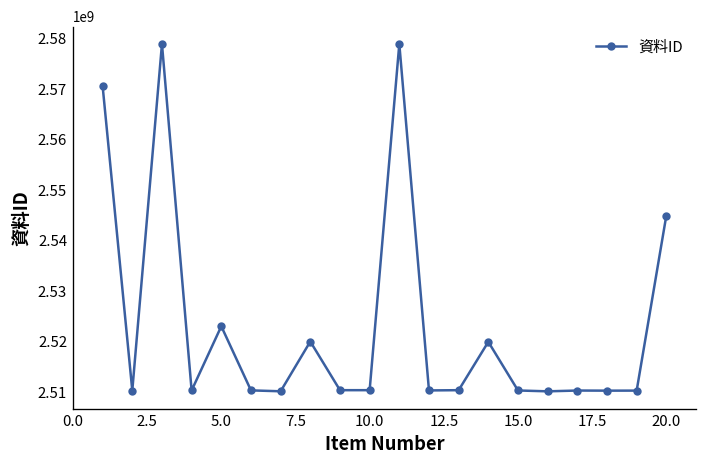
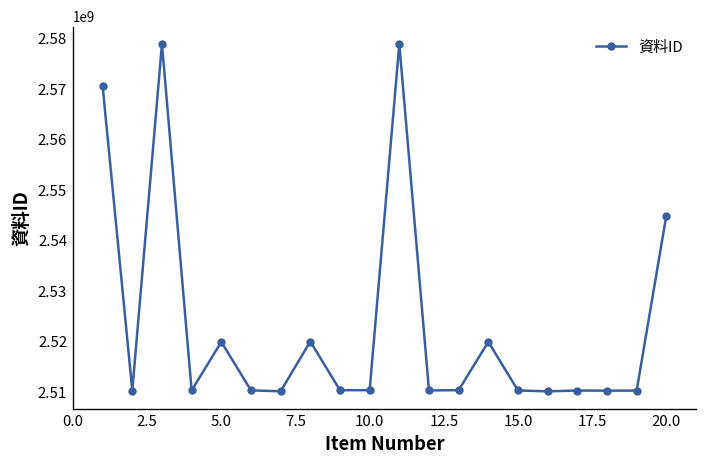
5.0: 2523000000 -> 2520000000
